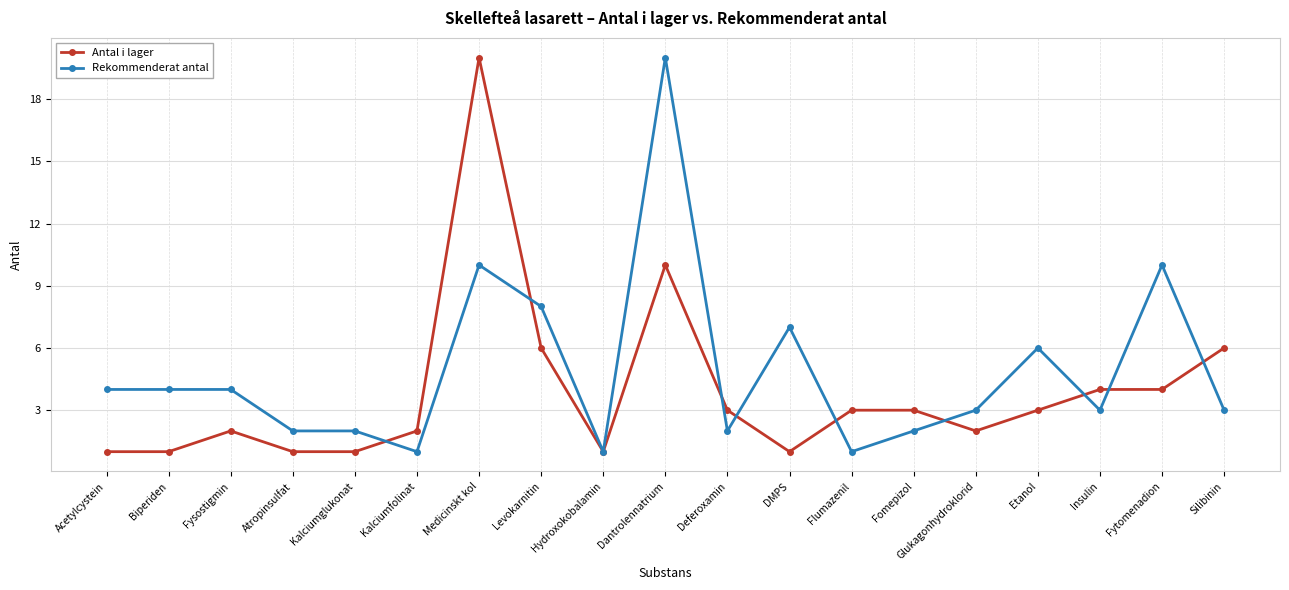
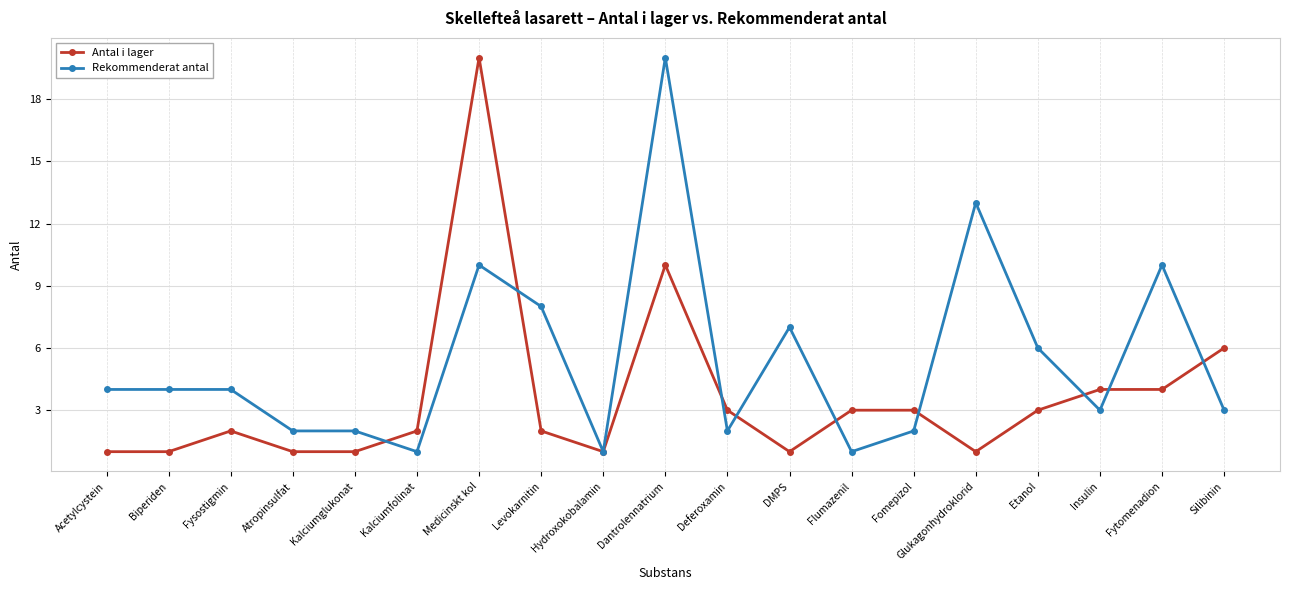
Antal i lager, Levokarnitin: 6 -> 2
Antal i lager, Glukagonhydroklorid: 2 -> 1
Rekommenderat antal, Glukagonhydroklorid: 3 -> 13
